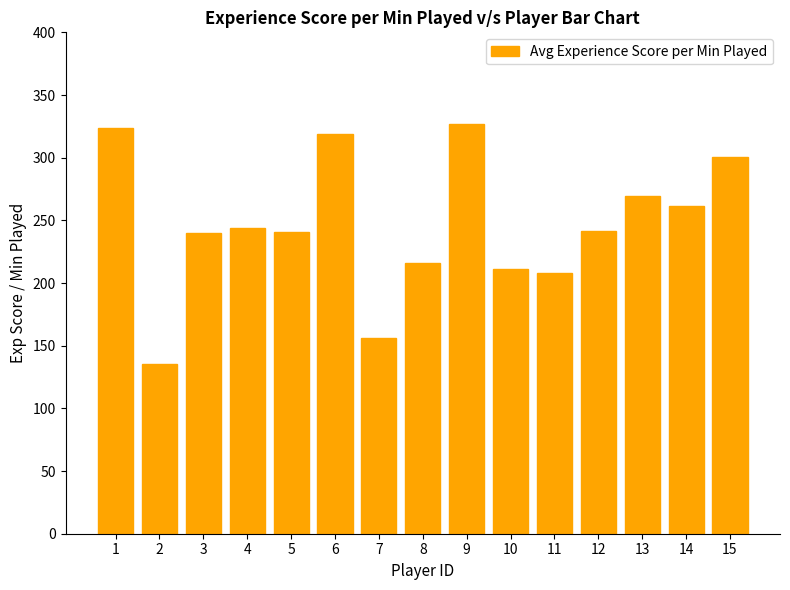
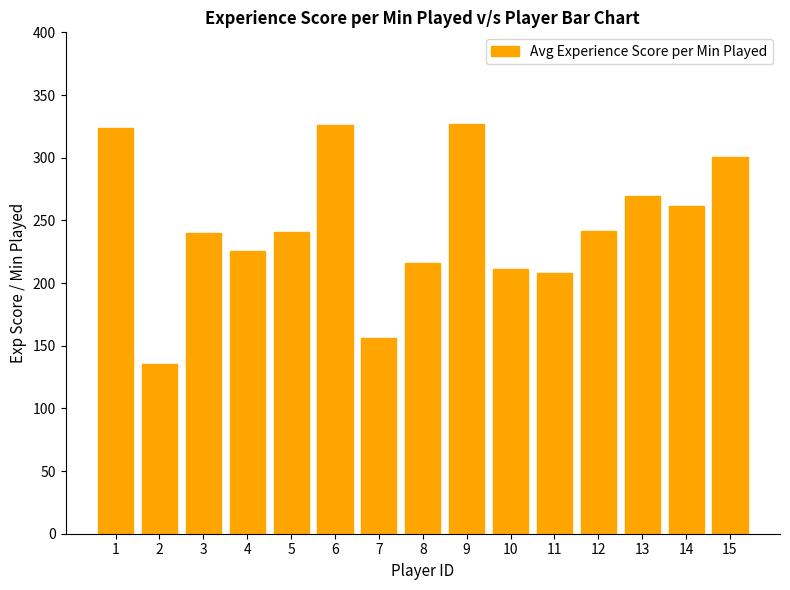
4: 244 -> 226
6: 319 -> 326
